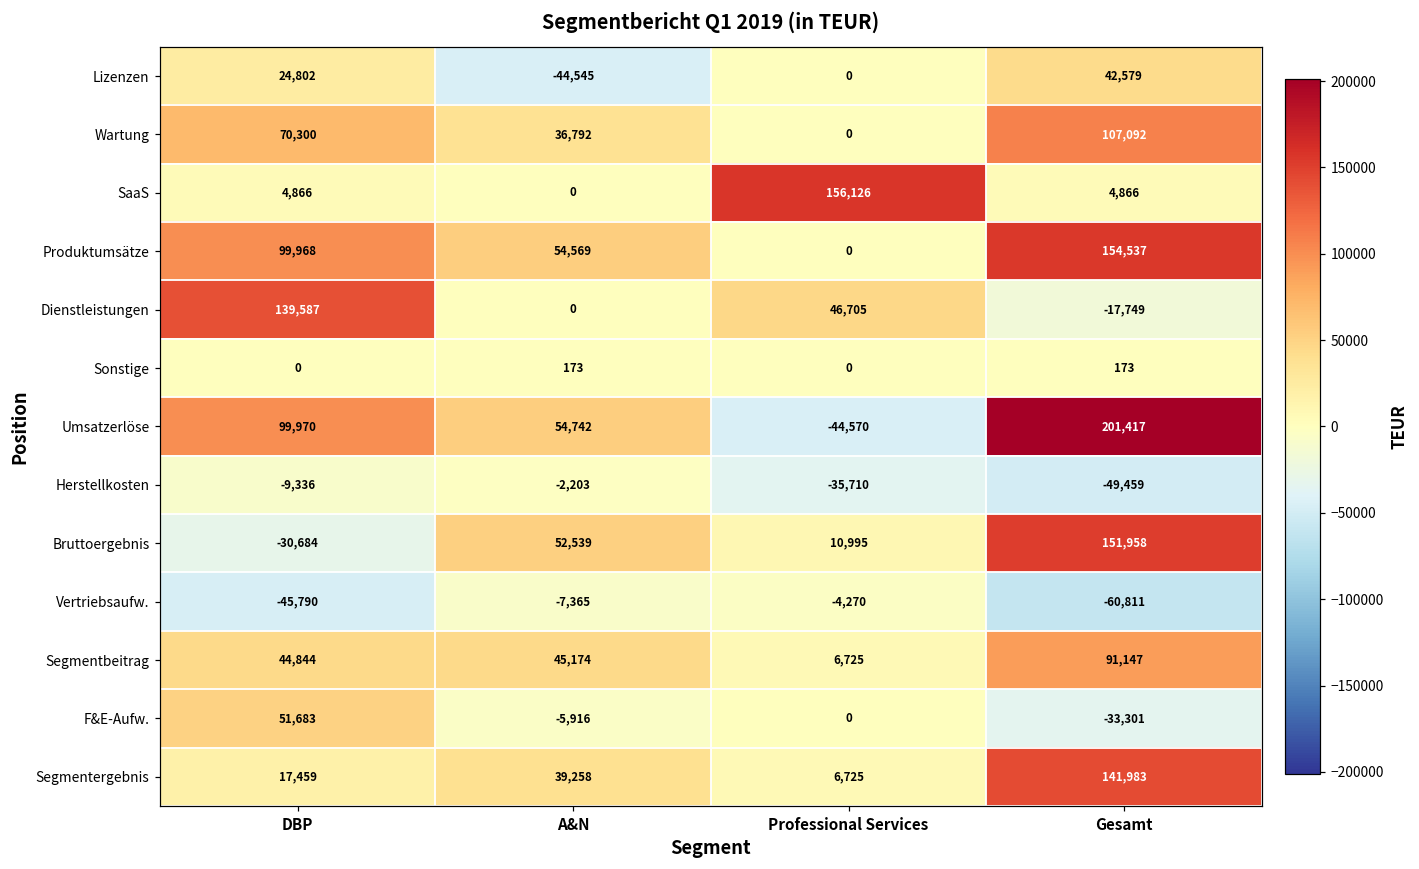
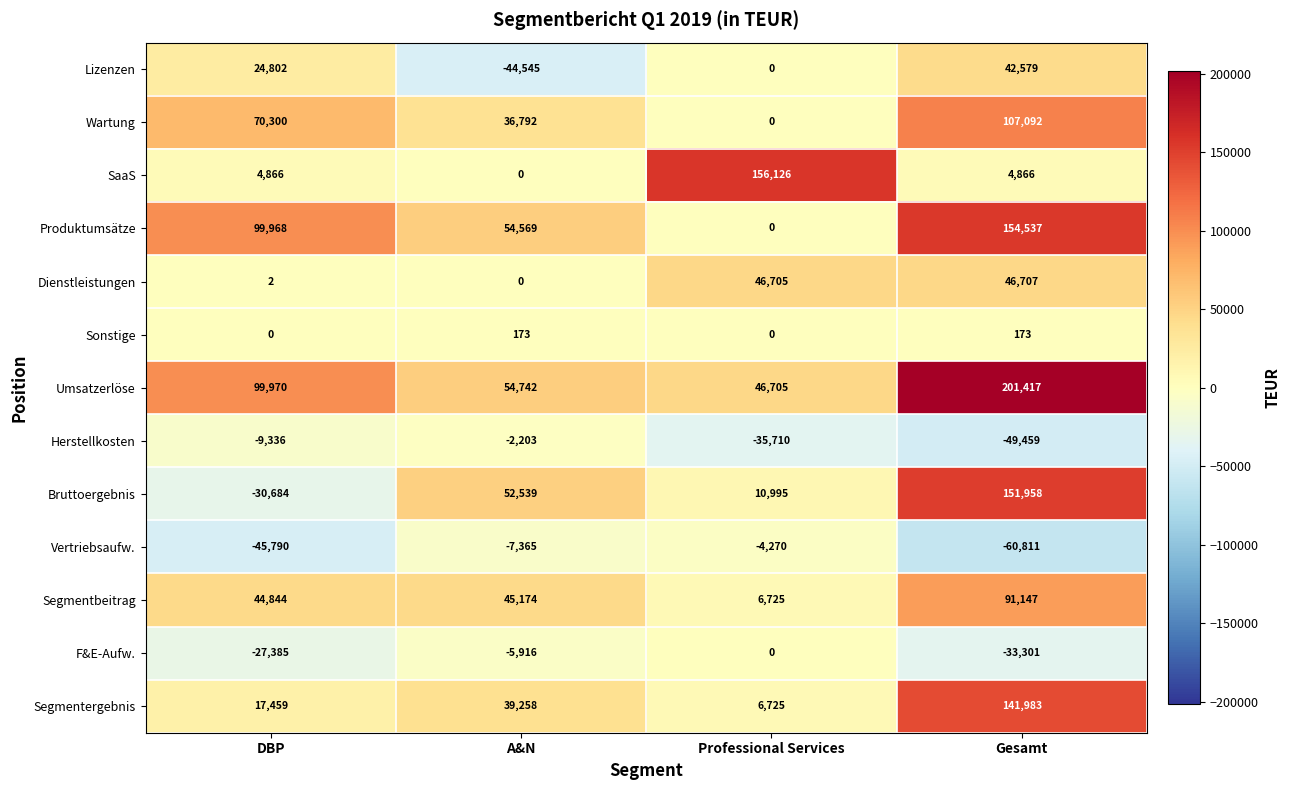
Dienstleistungen, DBP: 139,587 -> 2
Dienstleistungen, Gesamt: -17,749 -> 46,707
Umsatzerlöse, Professional Services: -44,570 -> 46,705
F&E-Aufw., DBP: 51,683 -> -27,385
